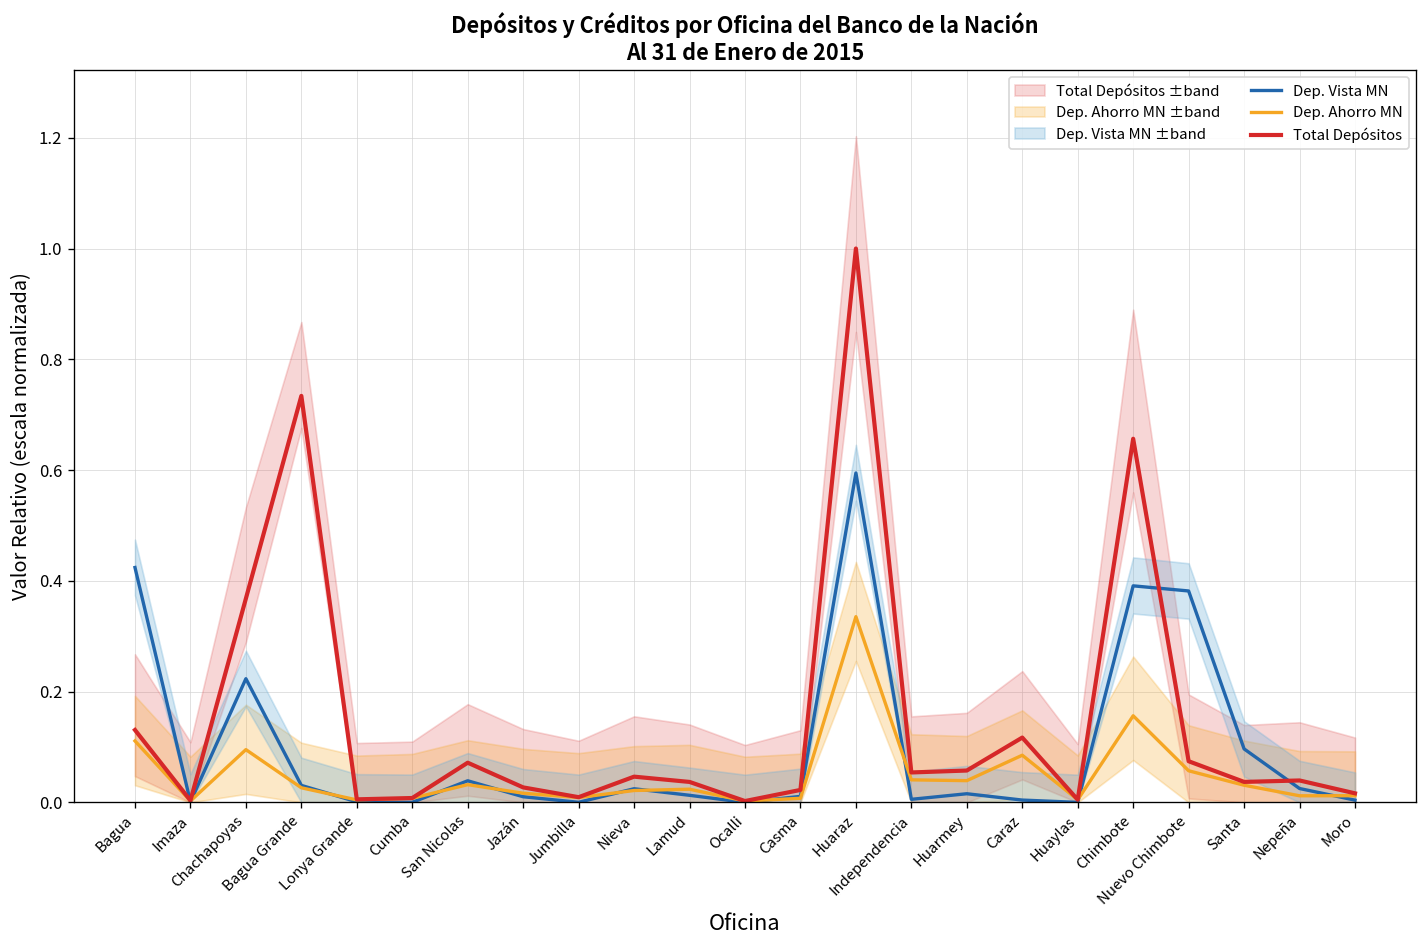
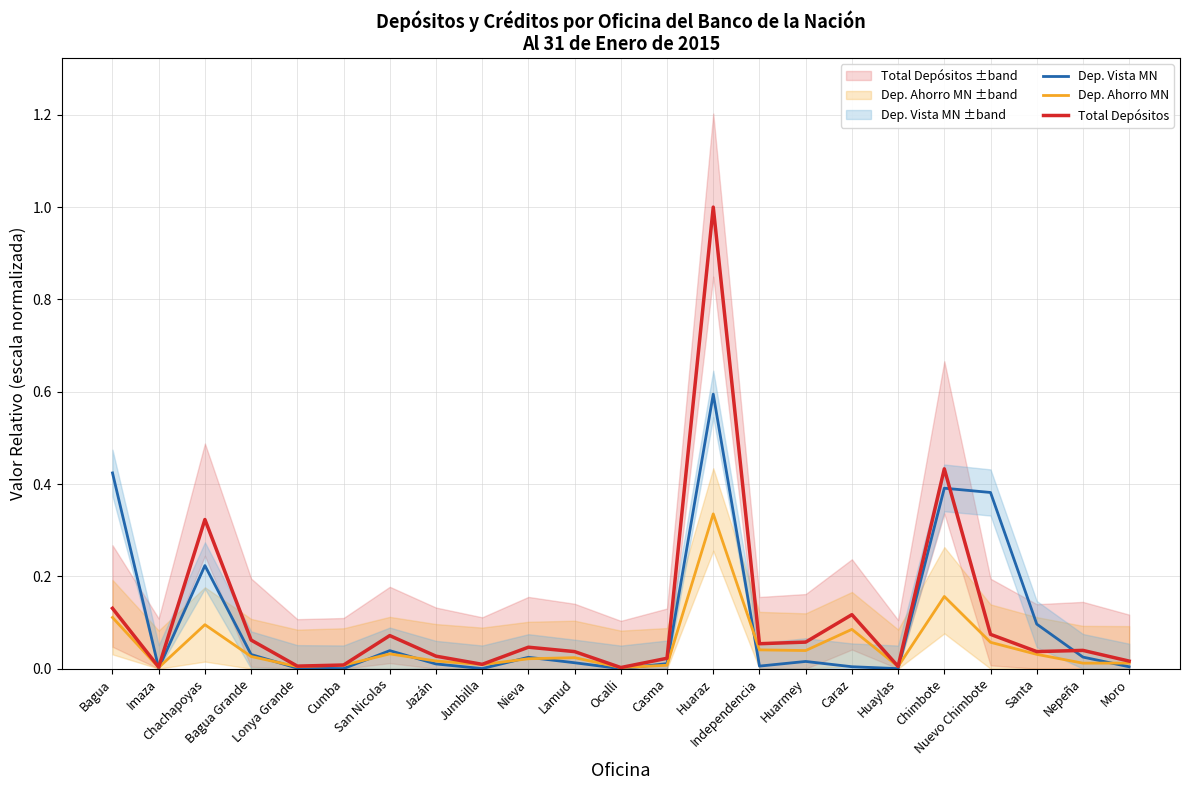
Total Depósitos, Chachapoyas: 0.37 -> 0.32
Total Depósitos, Bagua Grande: 0.73 -> 0.06
Total Depósitos, Chimbote: 0.66 -> 0.43
